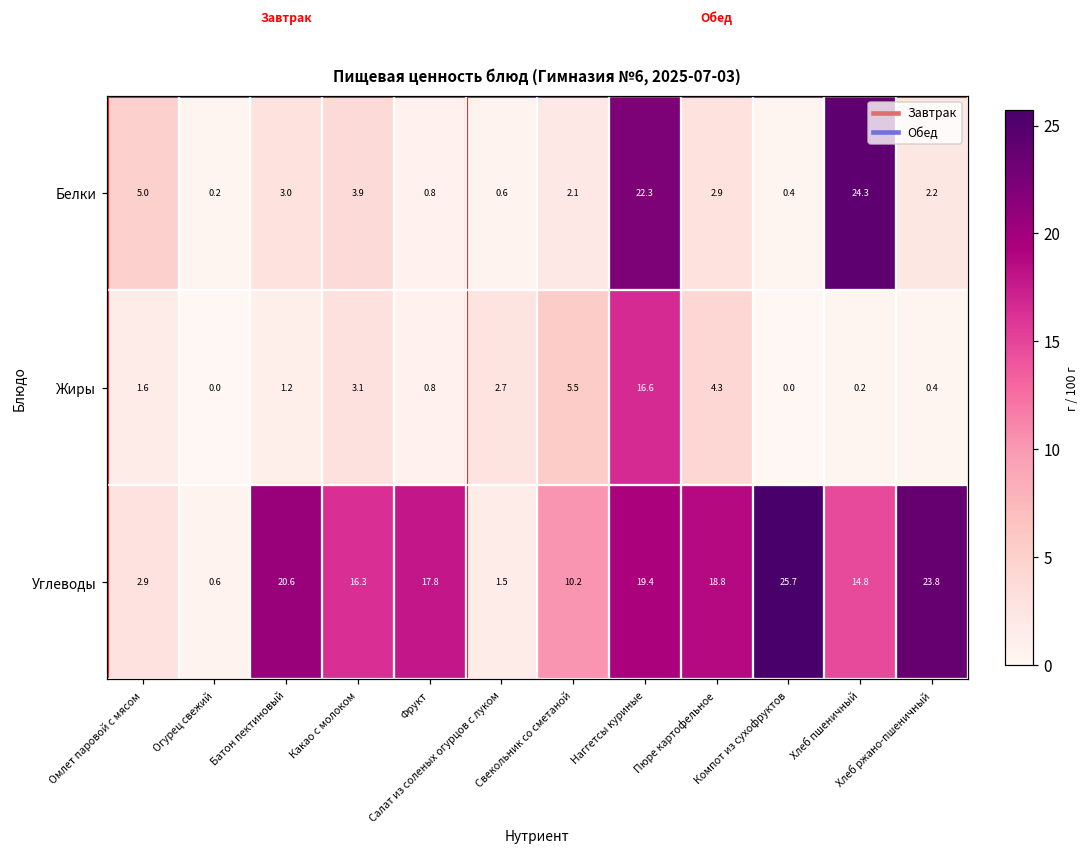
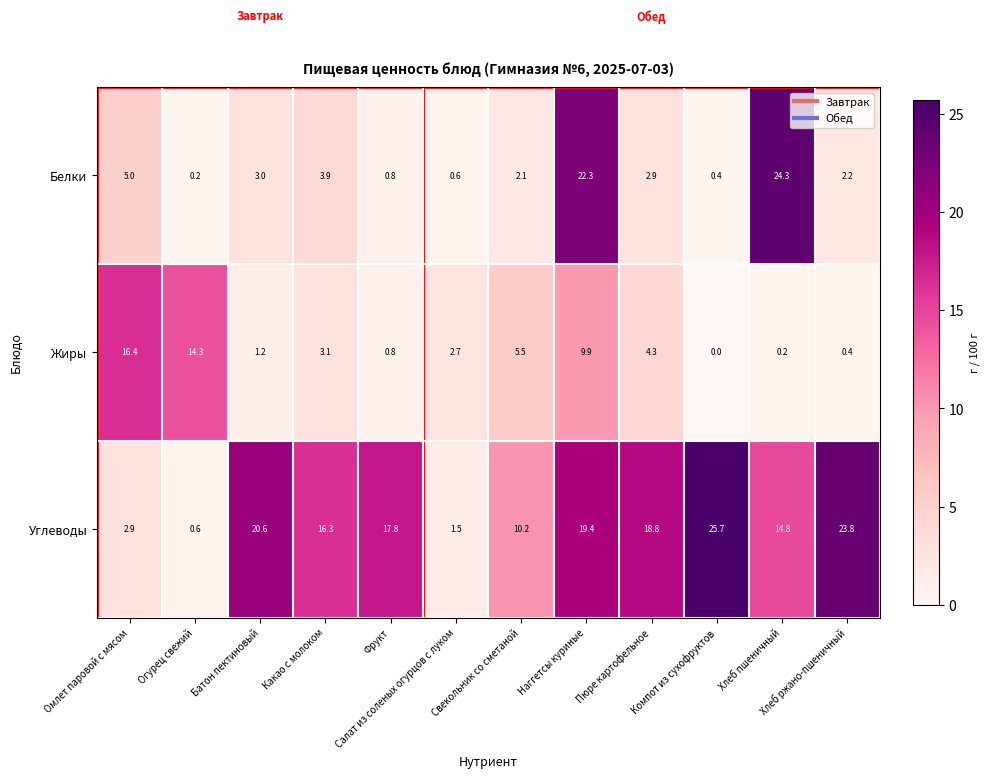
Жиры, Омлет паровой с мясом: 1.6 -> 16.4
Жиры, Огурец свежий: 0.0 -> 14.3
Жиры, Наггетсы куриные: 16.6 -> 9.9
